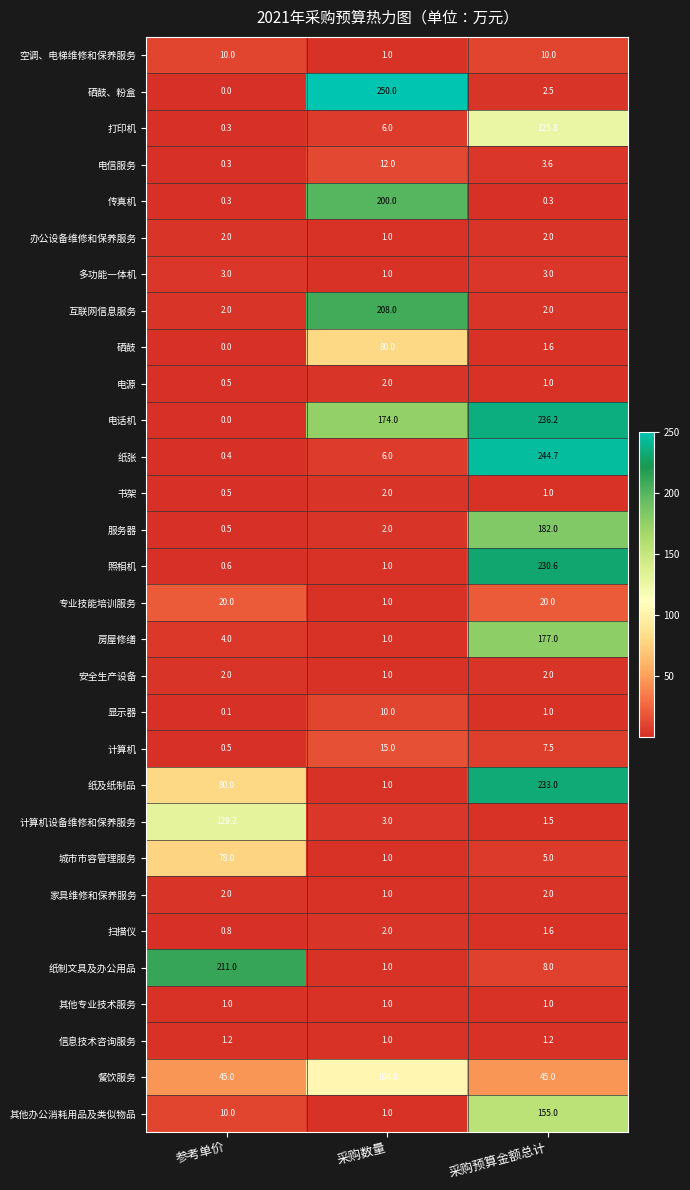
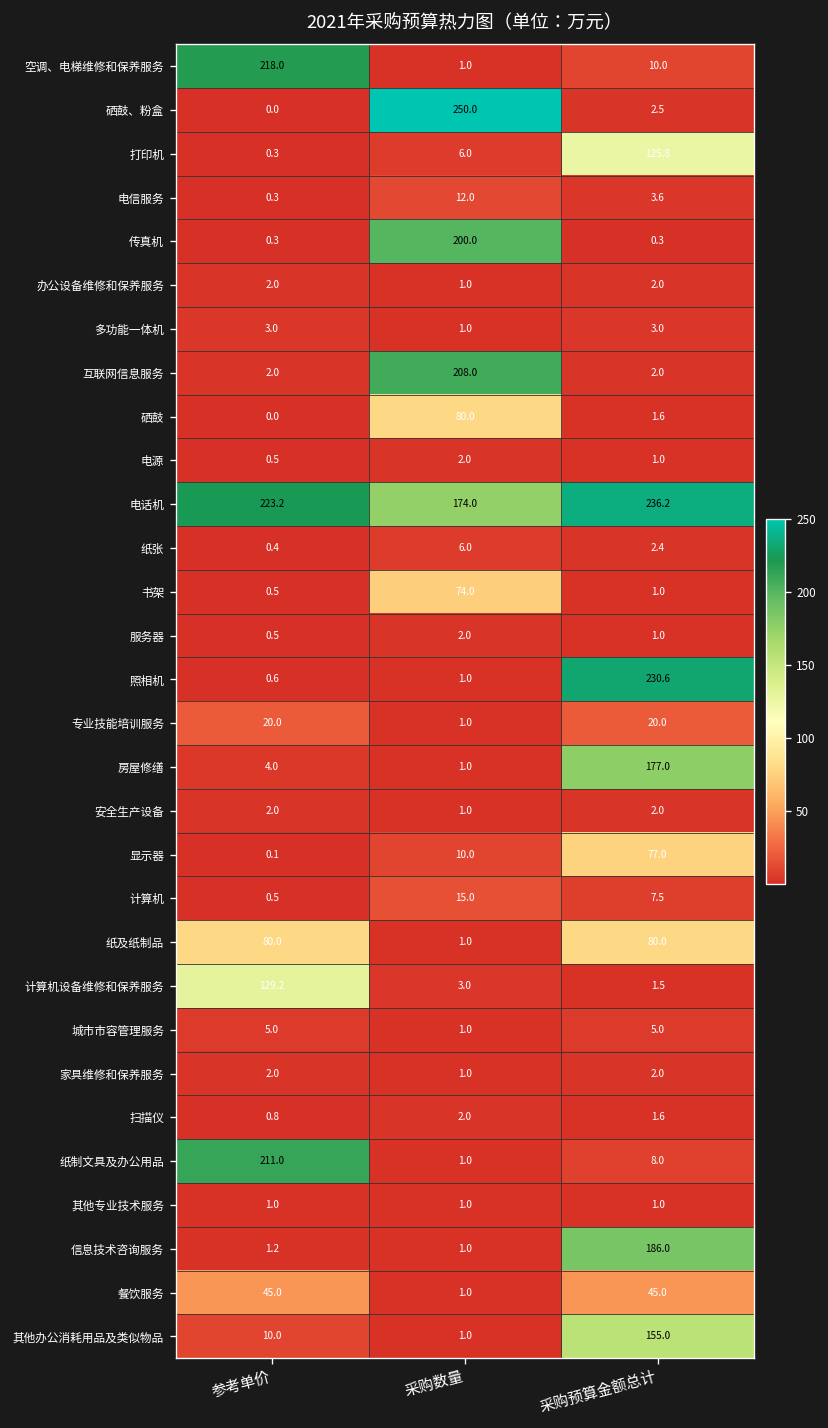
空调、电梯维修和保养服务, 参考单价: 10.0 -> 218.0
电话机, 参考单价: 0.0 -> 223.2
纸张, 采购预算金额总计: 244.7 -> 2.4
书架, 采购数量: 2.0 -> 74.0
服务器, 采购预算金额总计: 182.0 -> 1.0
显示器, 采购预算金额总计: 1.0 -> 77.0
纸及纸制品, 采购预算金额总计: 233.0 -> 80.0
城市市容管理服务, 参考单价: 78.0 -> 5.0
信息技术咨询服务, 采购预算金额总计: 1.2 -> 186.0
餐饮服务, 采购数量: 104.0 -> 1.0
